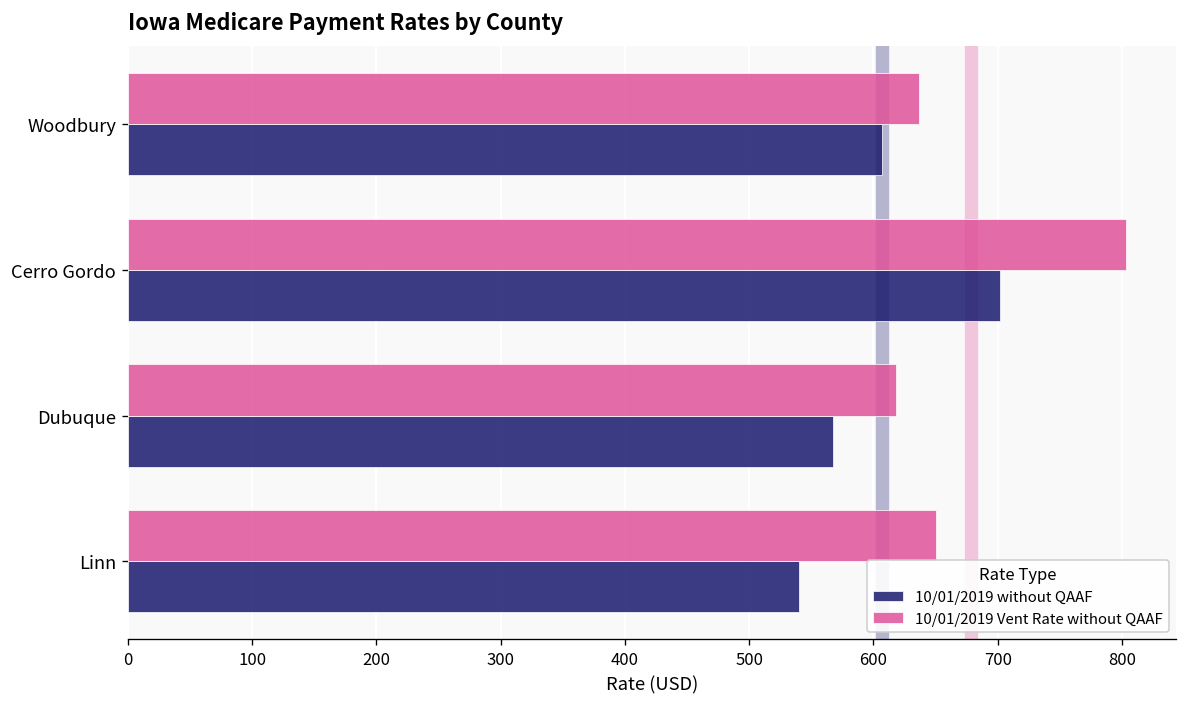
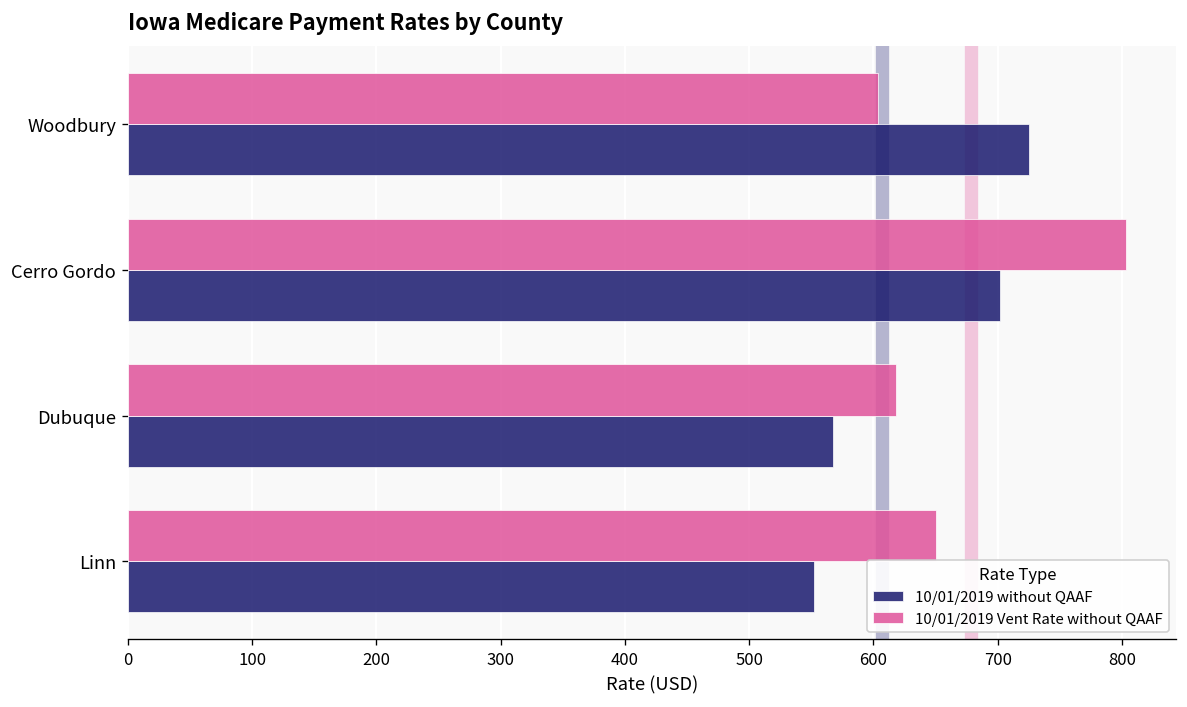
10/01/2019 Vent Rate without QAAF, Woodbury: 637 -> 603
10/01/2019 without QAAF, Woodbury: 607 -> 725
10/01/2019 without QAAF, Linn: 540 -> 552
